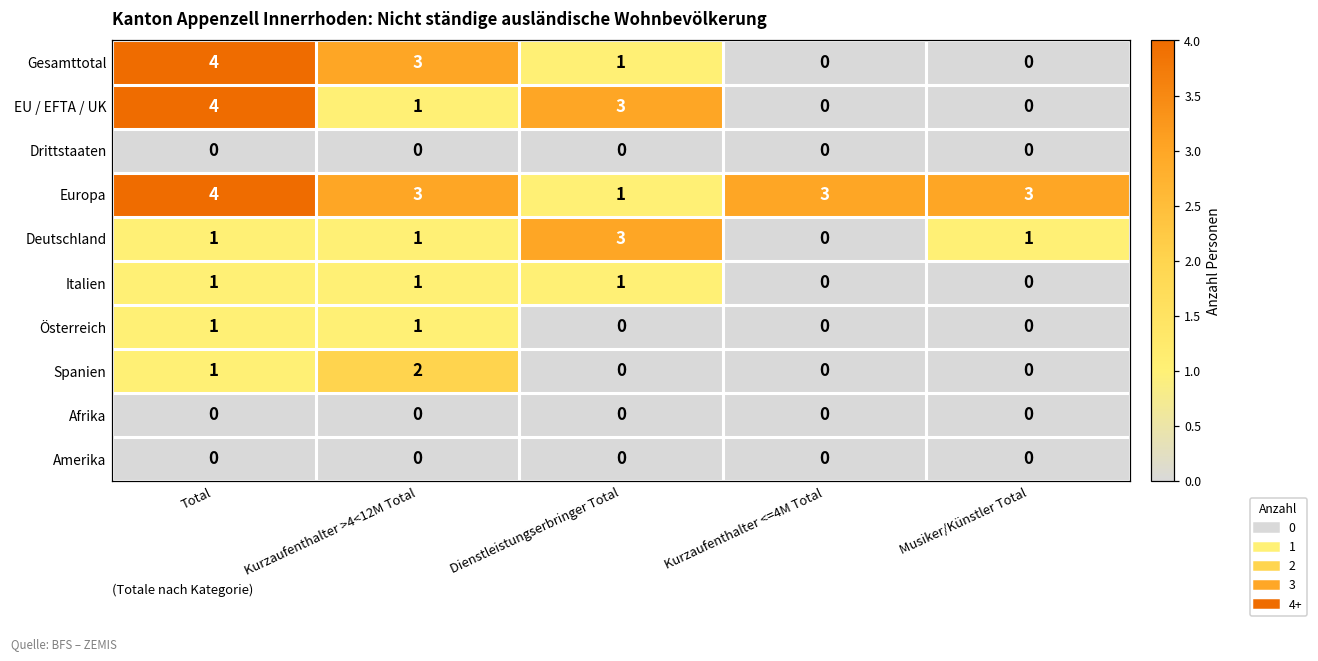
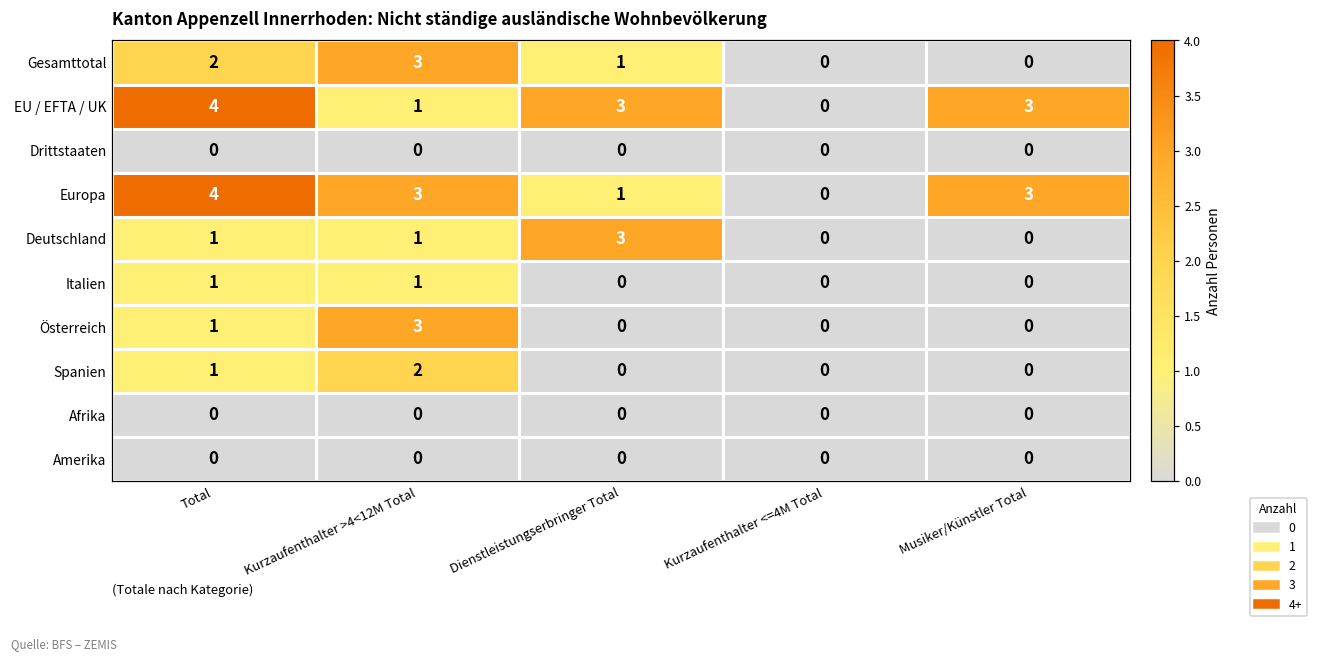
Gesamttotal, Total: 4 -> 2
EU / EFTA / UK, Musiker/Künstler Total: 0 -> 3
Europa, Kurzaufenthalter <=4M Total: 3 -> 0
Deutschland, Musiker/Künstler Total: 1 -> 0
Italien, Dienstleistungserbringer Total: 1 -> 0
Österreich, Kurzaufenthalter >4<12M Total: 1 -> 3
